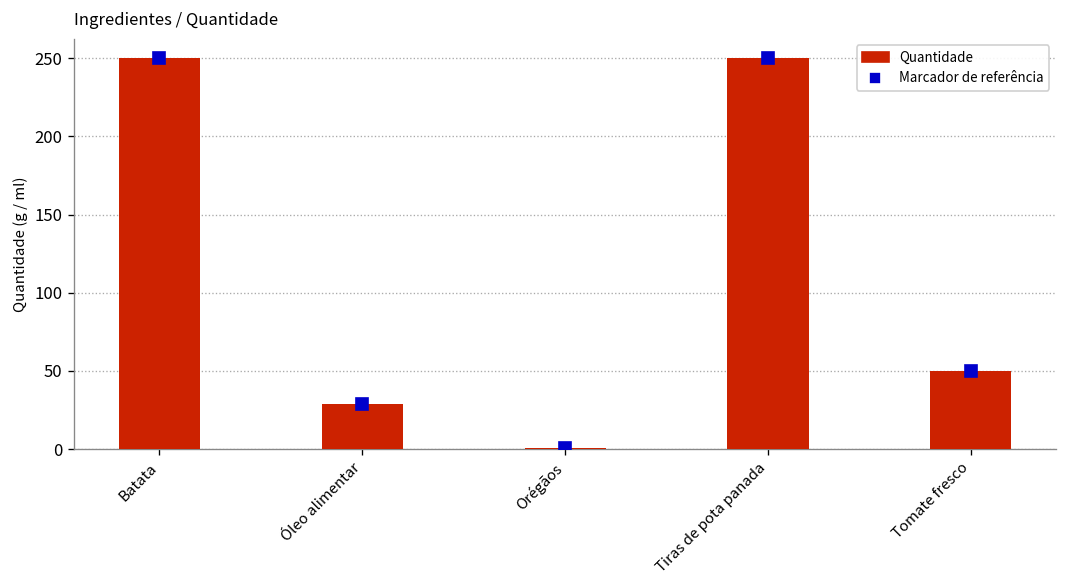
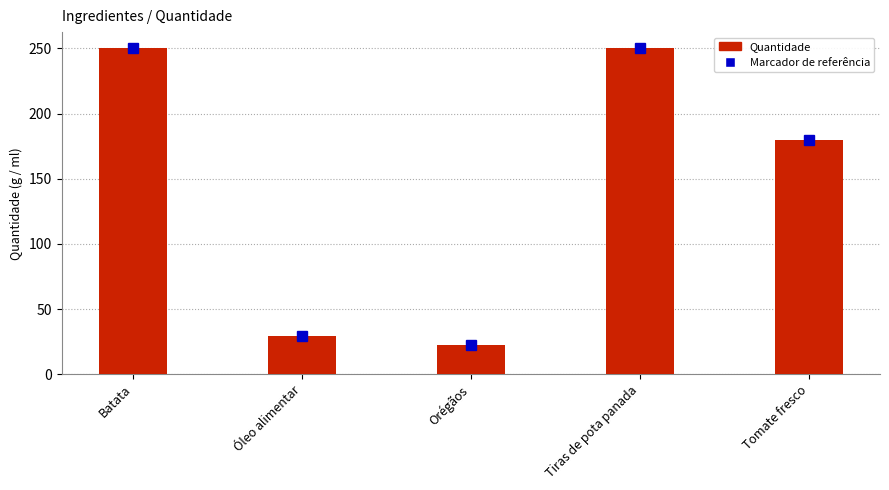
Quantidade, Orégãos: 1 -> 23
Quantidade, Tomate fresco: 50 -> 180
